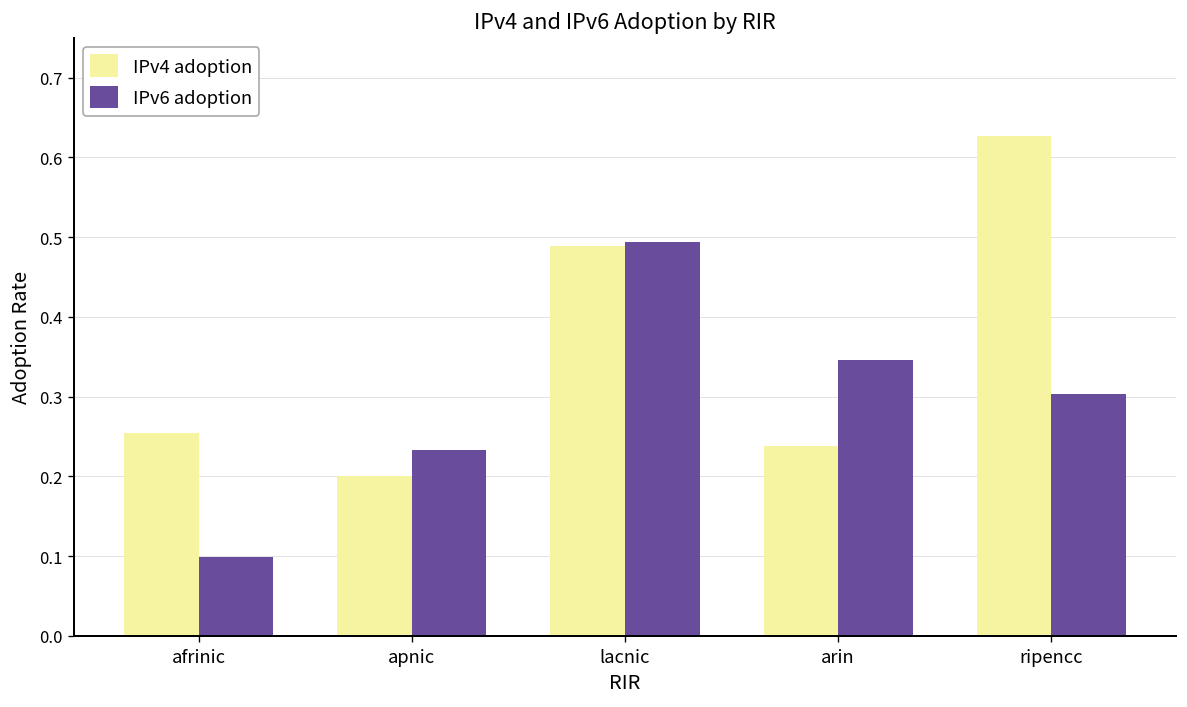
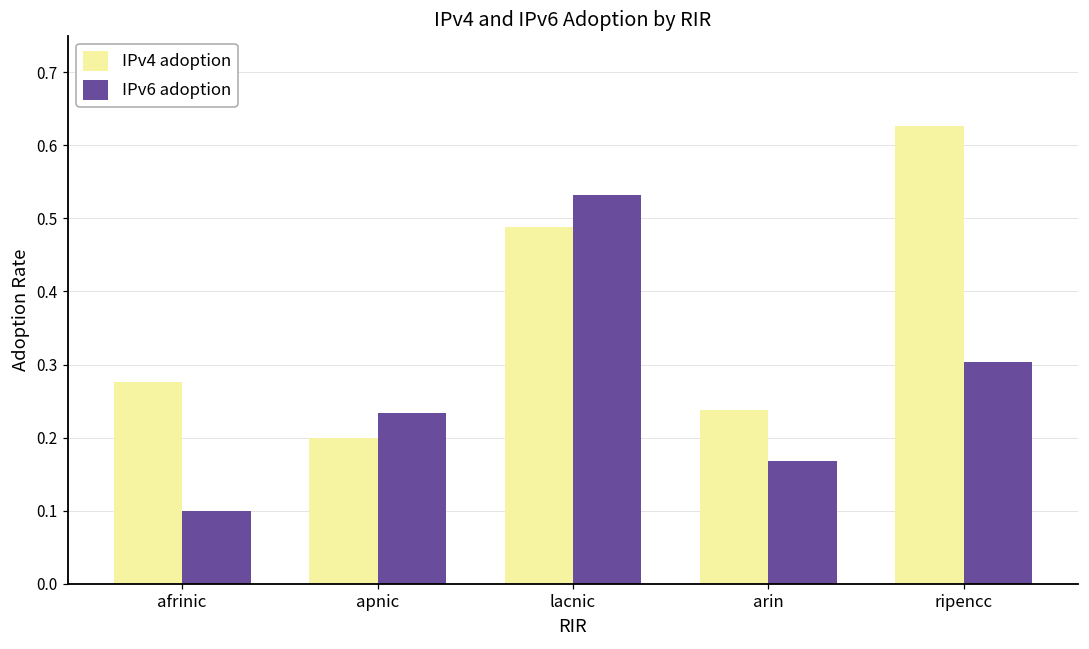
IPv4 adoption, afrinic: 0.26 -> 0.28
IPv6 adoption, lacnic: 0.49 -> 0.53
IPv6 adoption, arin: 0.35 -> 0.17
